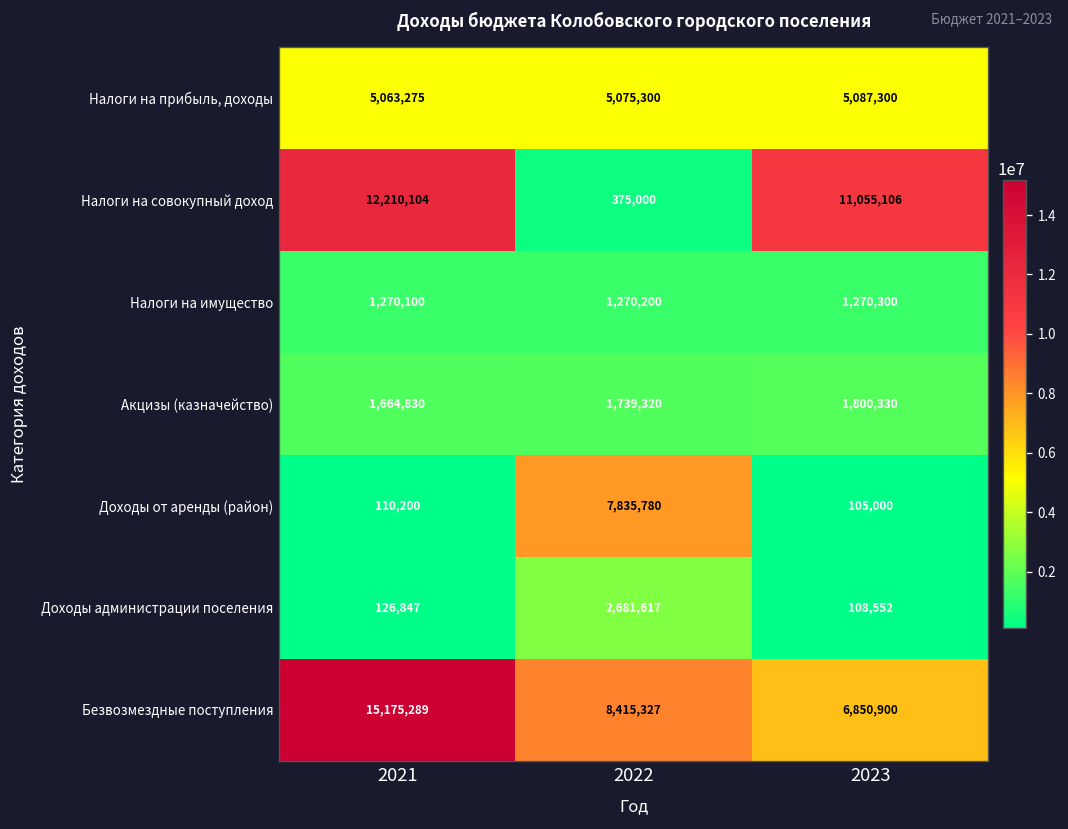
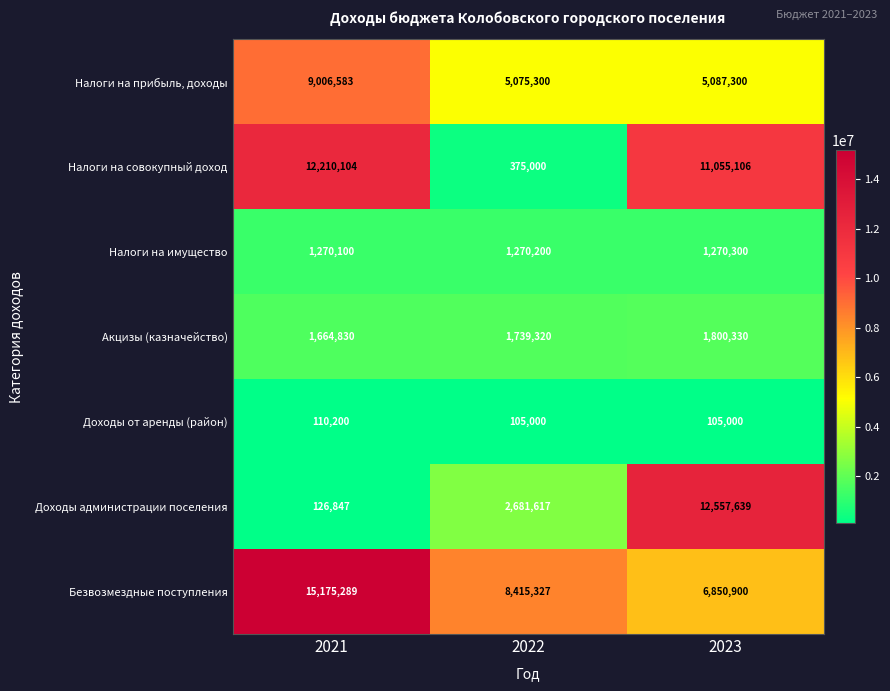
Налоги на прибыль, доходы, 2021: 5,063,275 -> 9,006,583
Доходы от аренды (район), 2022: 7,835,780 -> 105,000
Доходы администрации поселения, 2023: 108,552 -> 12,557,639
